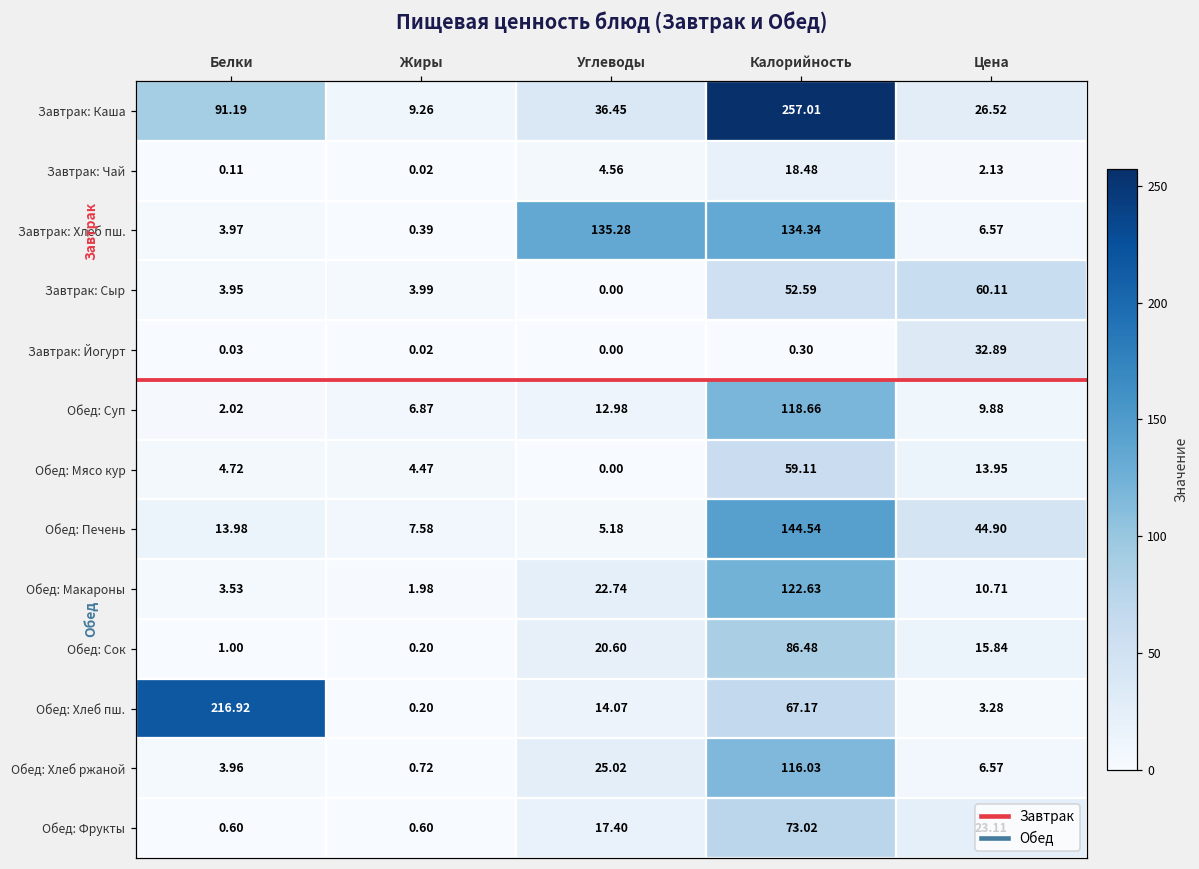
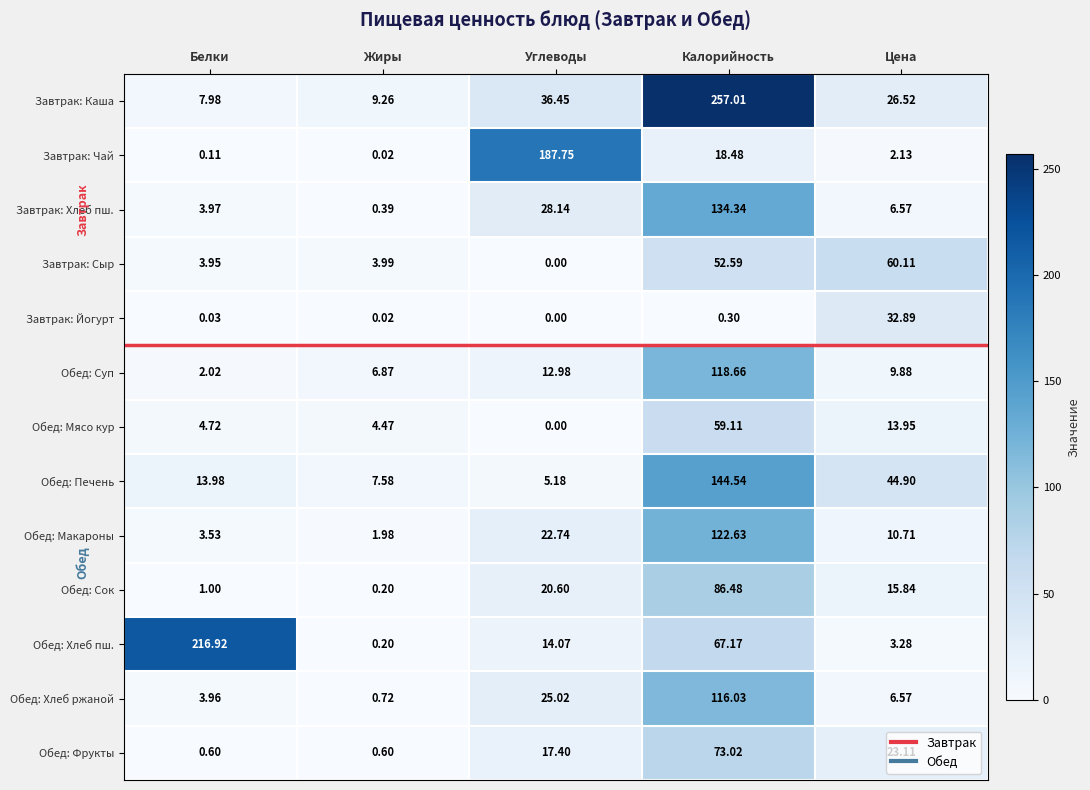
Завтрак: Каша, Белки: 91.19 -> 7.98
Завтрак: Чай, Углеводы: 4.56 -> 187.75
Завтрак: Хлеб пш., Углеводы: 135.28 -> 28.14
